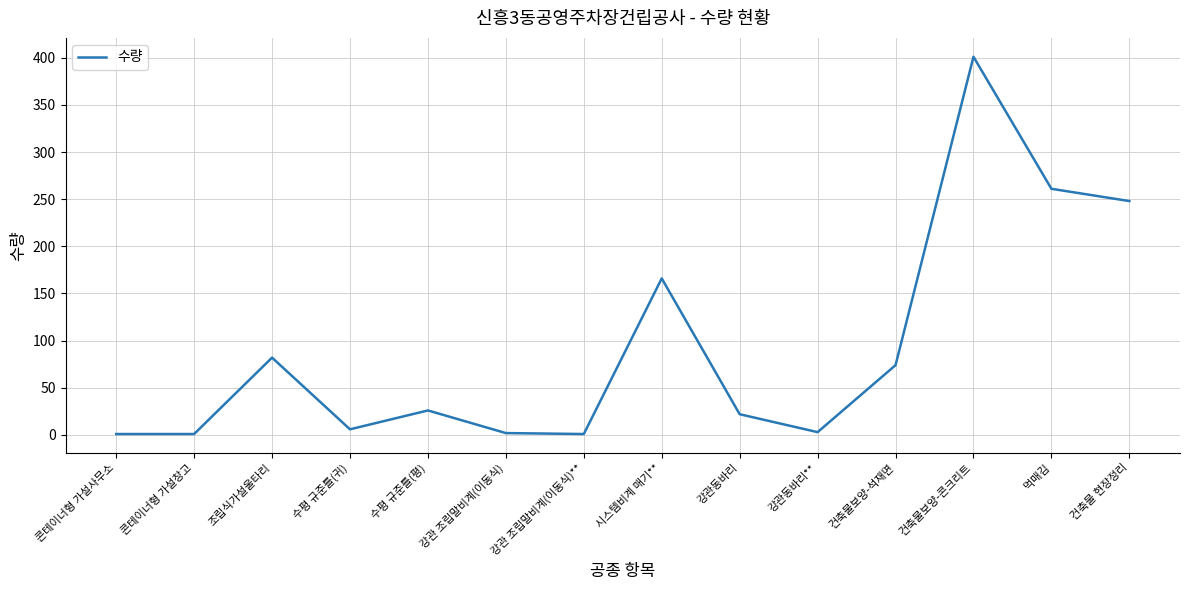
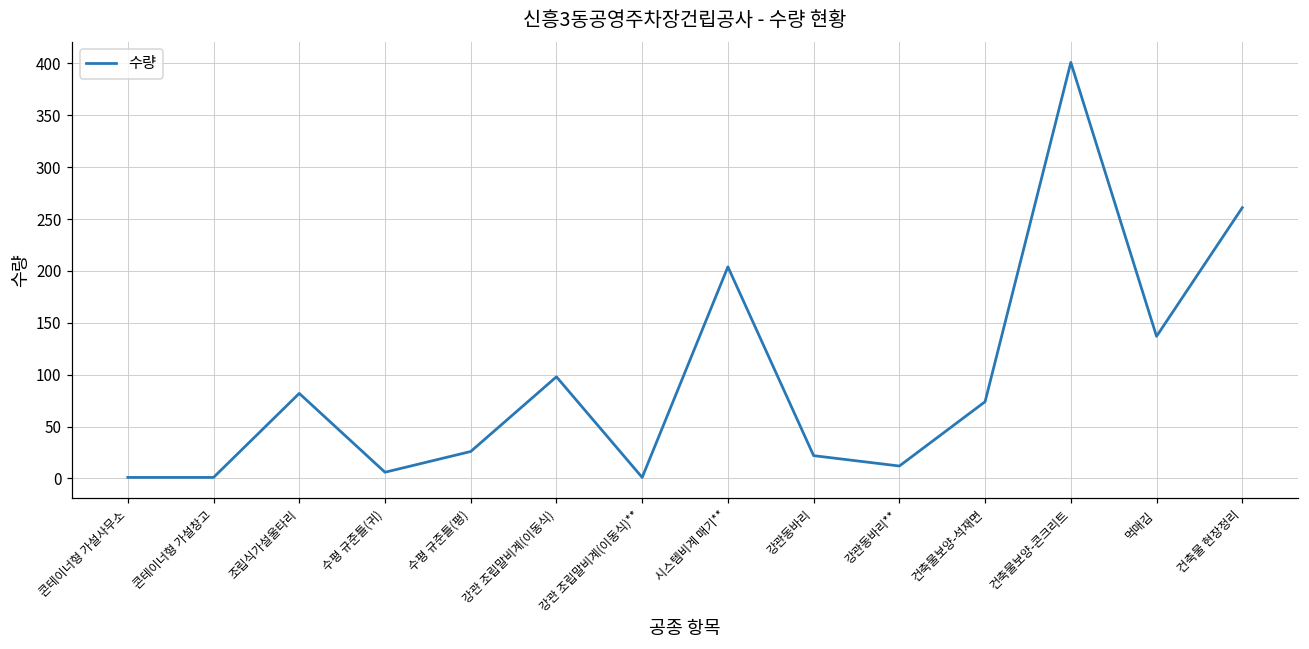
강관 조립말비계(이동식): 0 -> 100
시스템비계 매기**: 170 -> 200
강관동바리**: 0 -> 10
먹매김: 260 -> 140
건축물 현장정리: 250 -> 260
